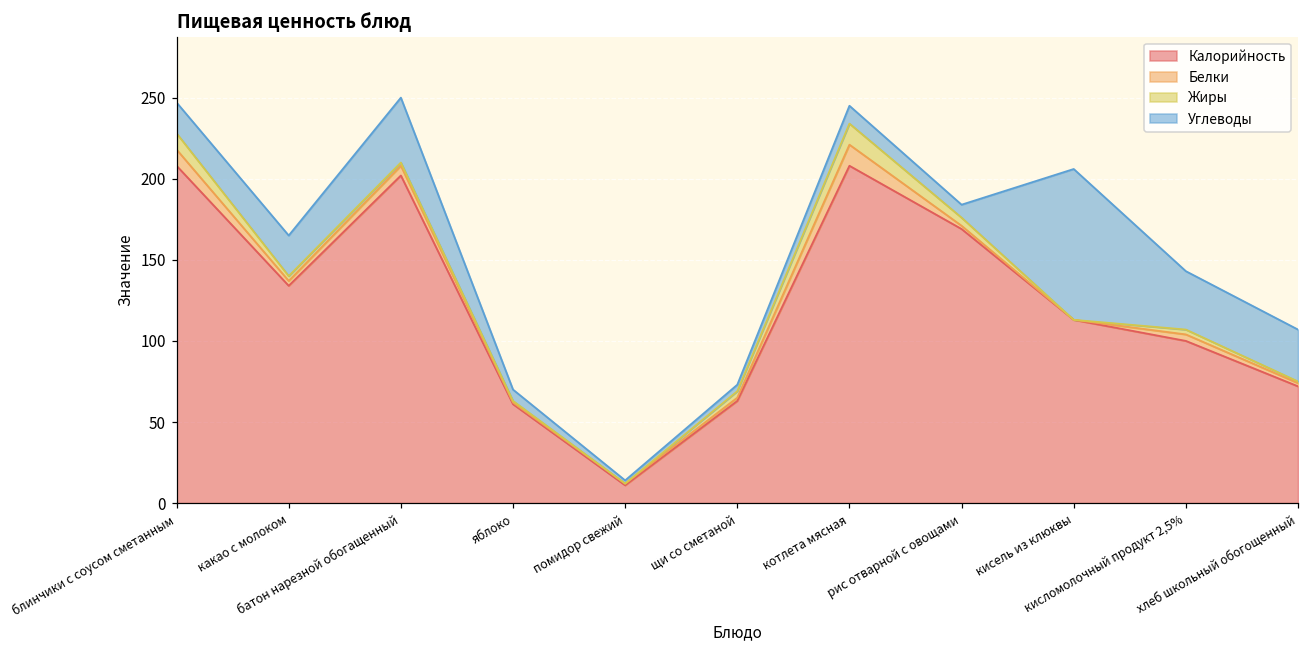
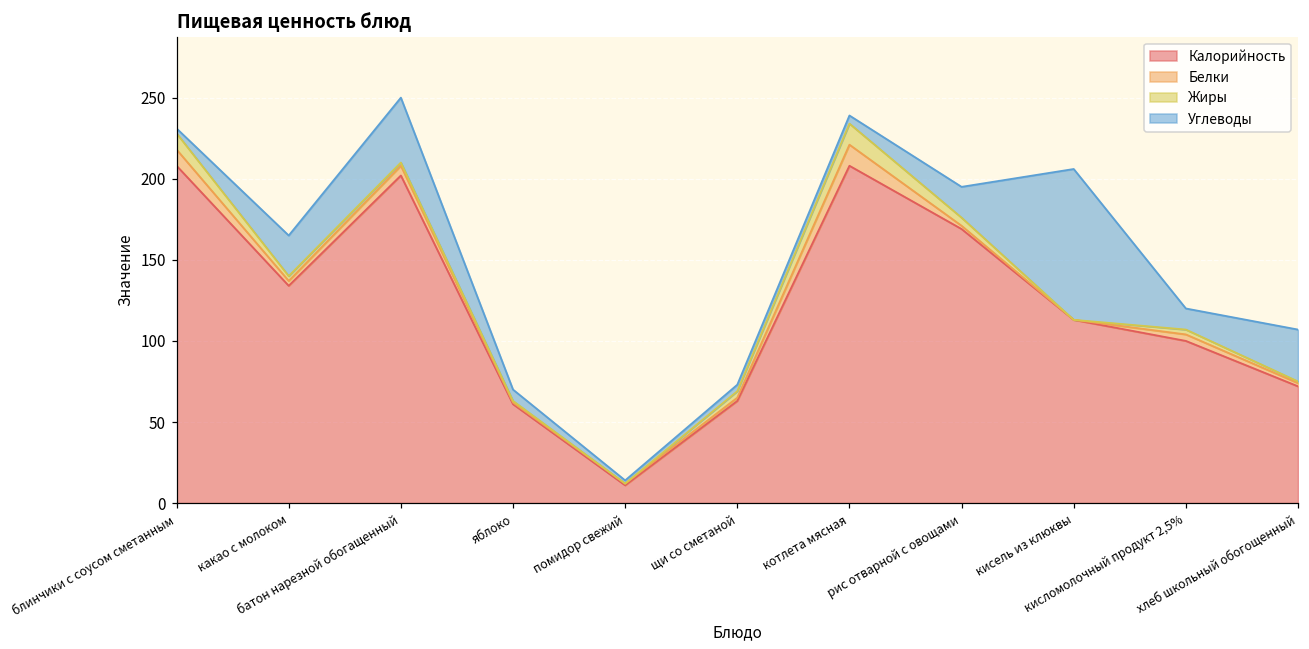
Углеводы, блинчики с соусом сметанным: 19 -> 3
Углеводы, котлета мясная: 11 -> 5
Углеводы, рис отварной с овощами: 8 -> 19
Углеводы, кисломолочный продукт 2,5%: 36 -> 13
